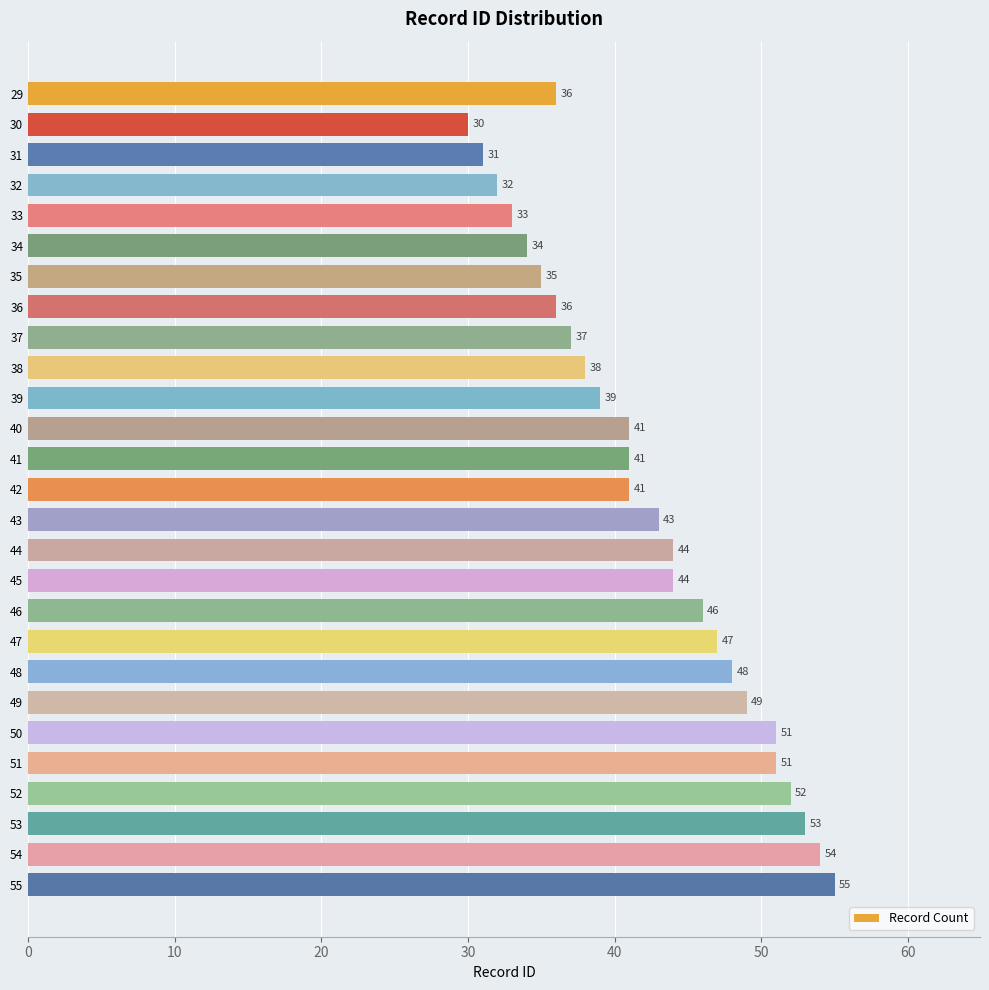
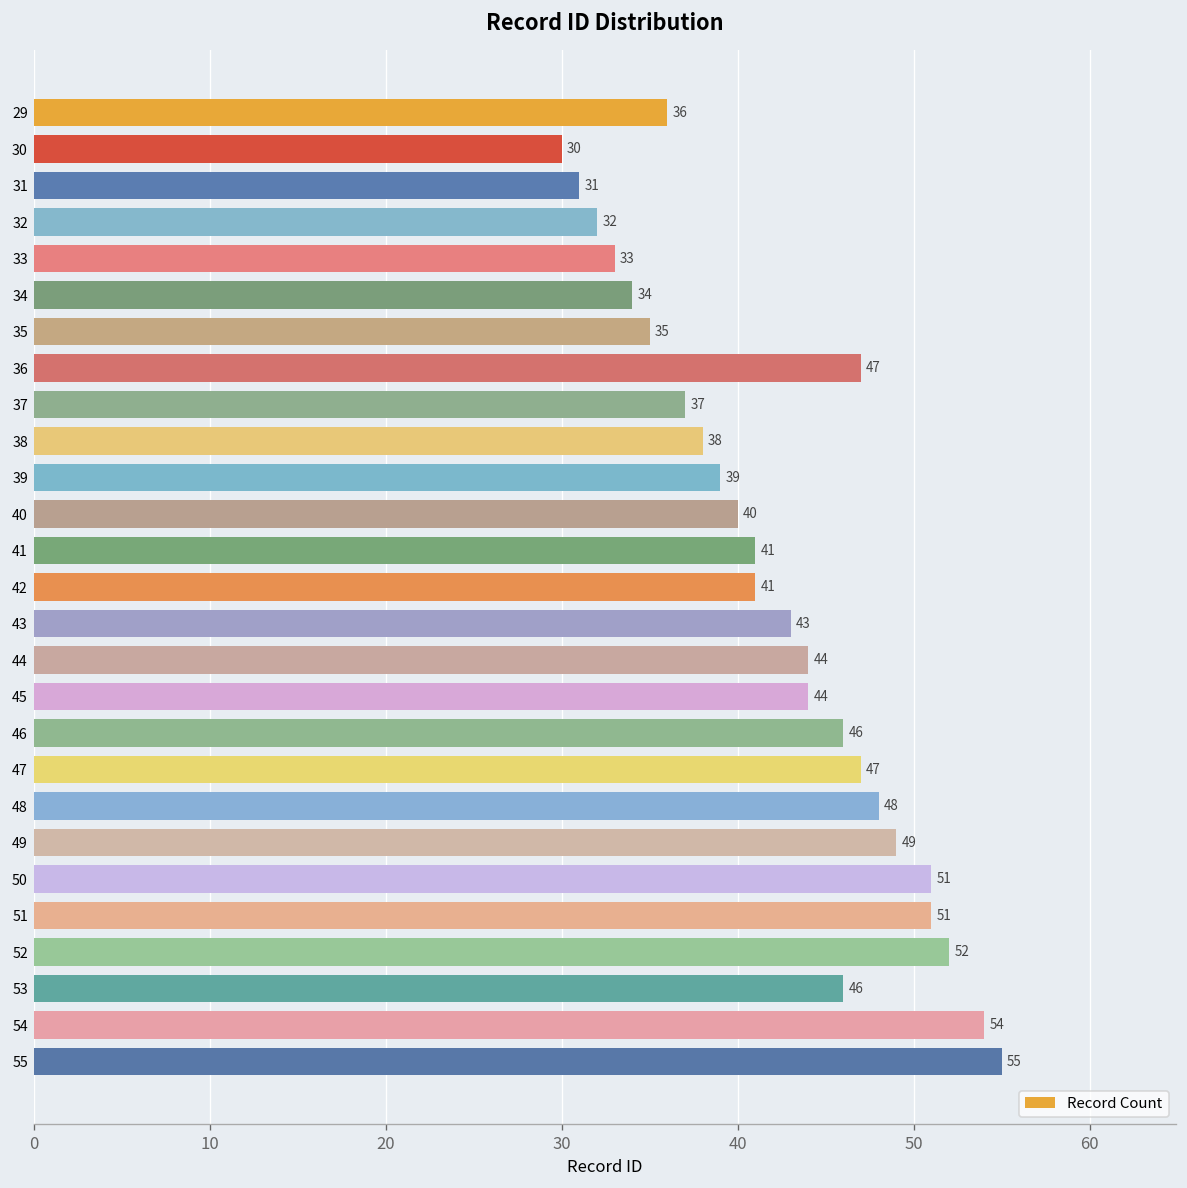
36: 36 -> 47
40: 41 -> 40
53: 53 -> 46
